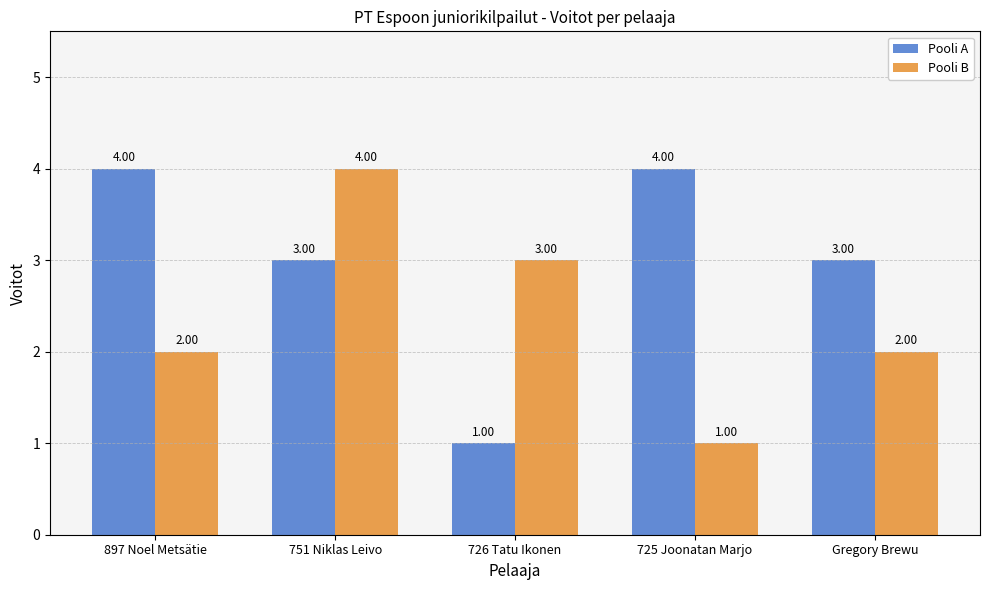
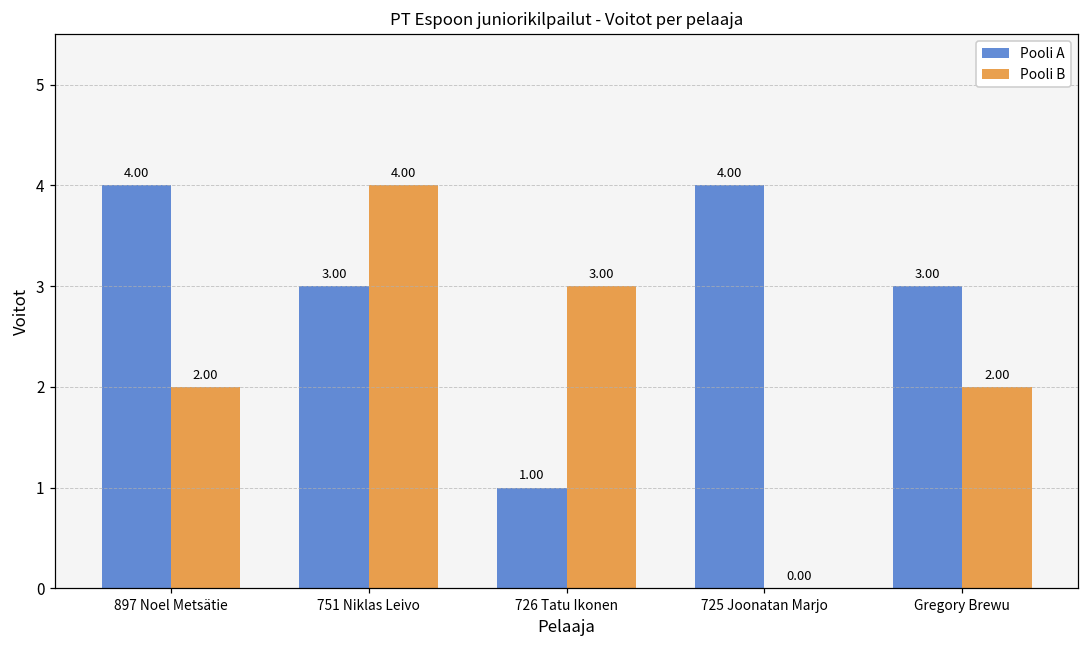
Pooli B, 725 Joonatan Marjo: 1.00 -> 0.00
